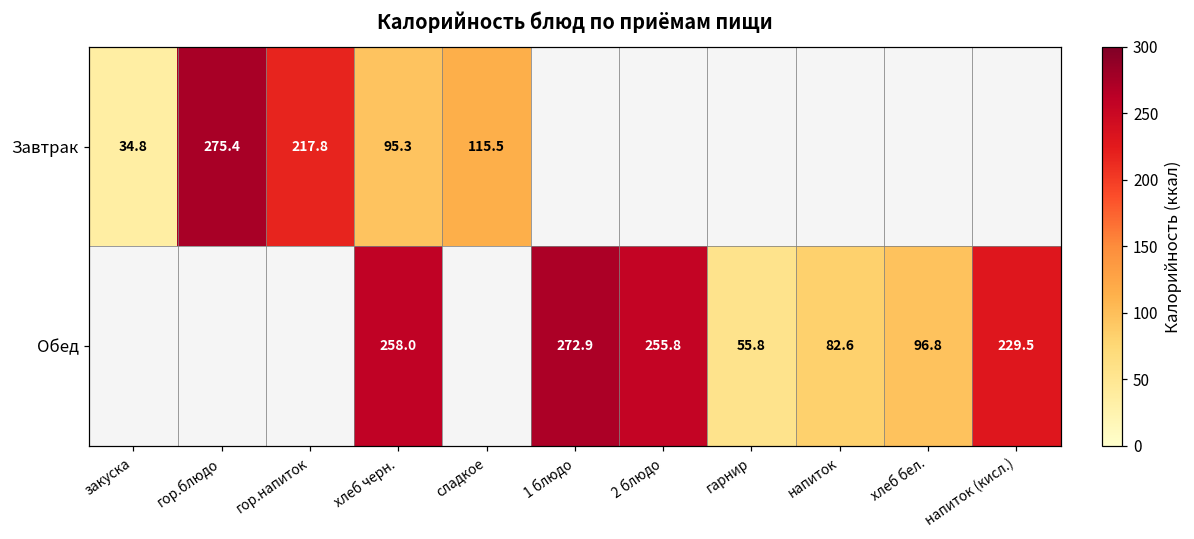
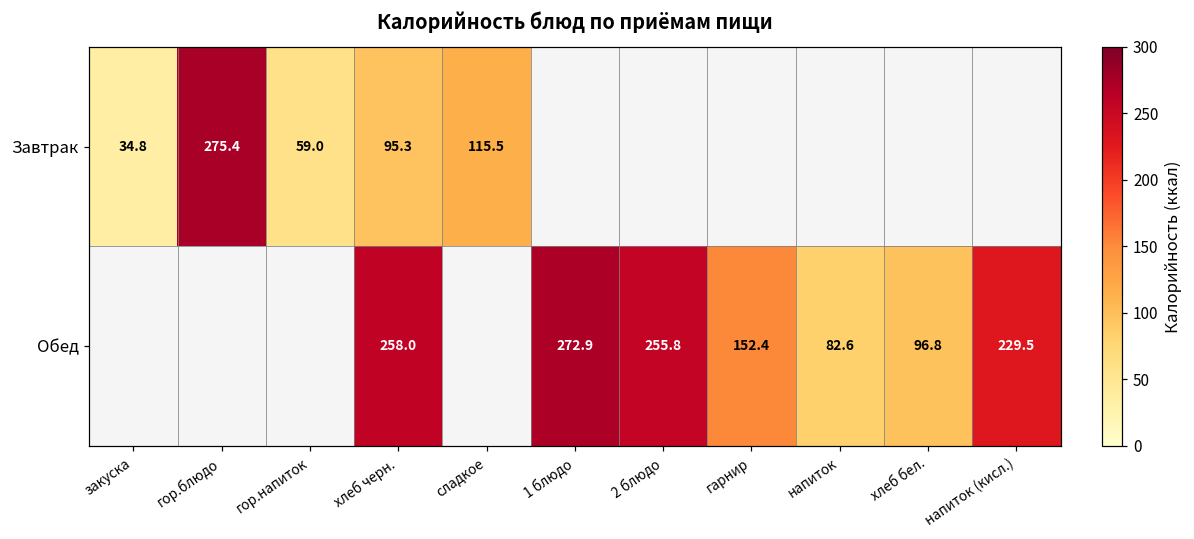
Завтрак, гор.напиток: 217.8 -> 59.0
Обед, гарнир: 55.8 -> 152.4
